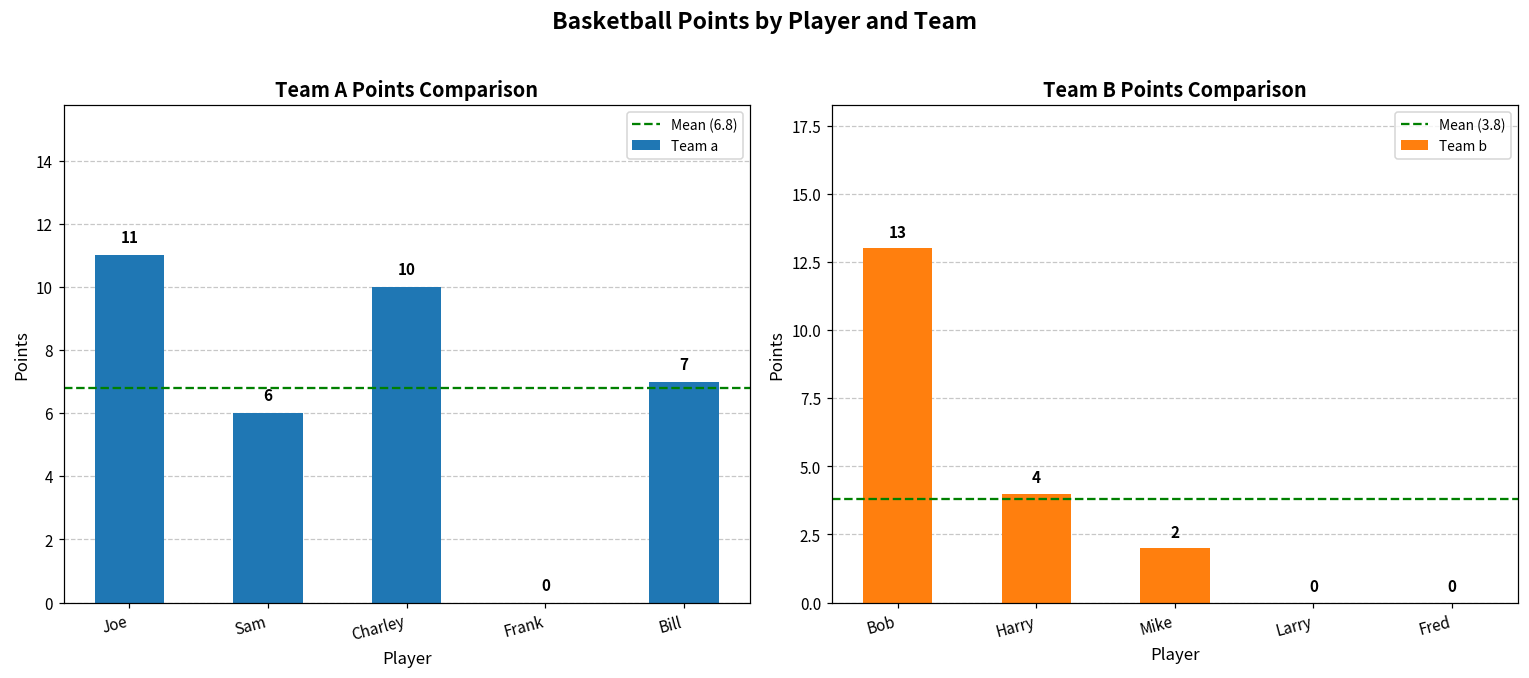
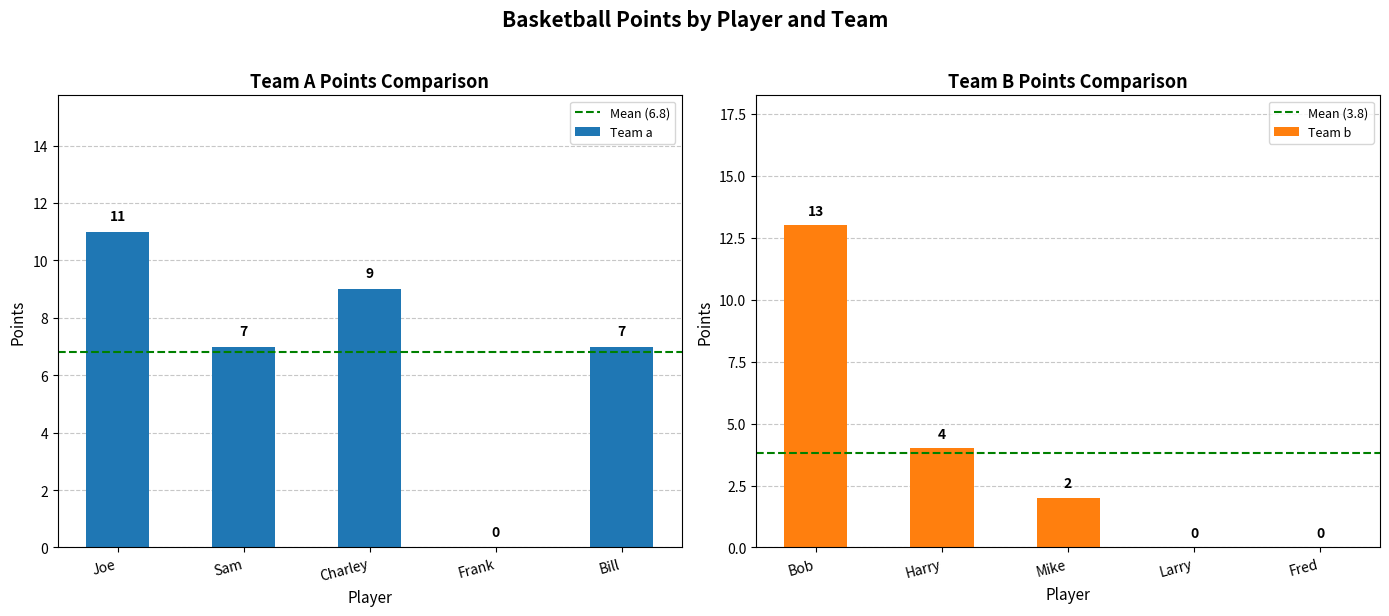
Team A Points Comparison, Sam: 6 -> 7
Team A Points Comparison, Charley: 10 -> 9
